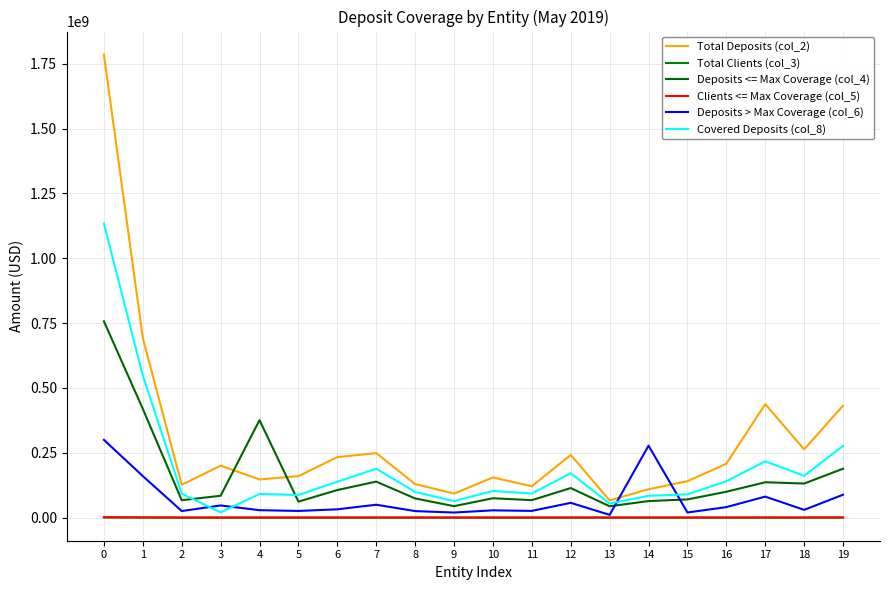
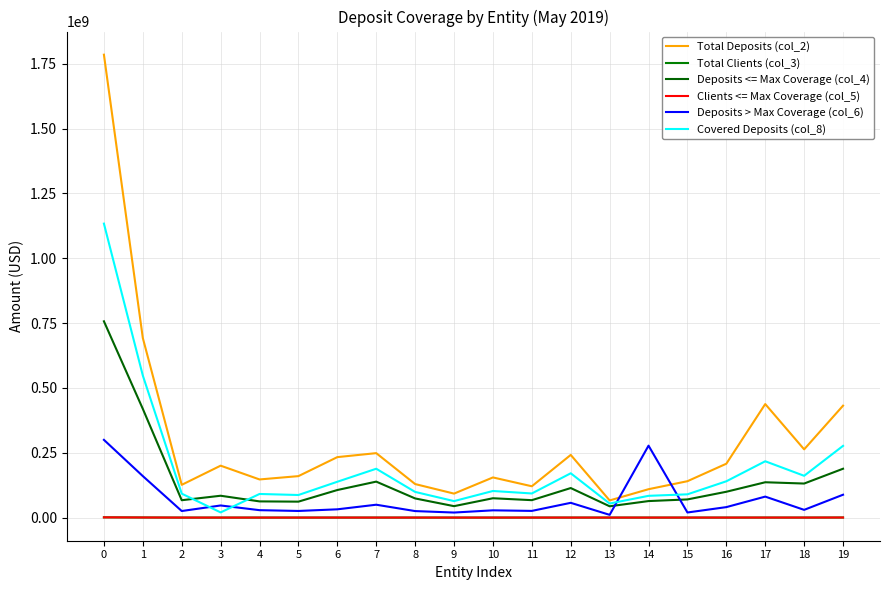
Deposits <= Max Coverage (col_4), 4: 380000000 -> 60000000
